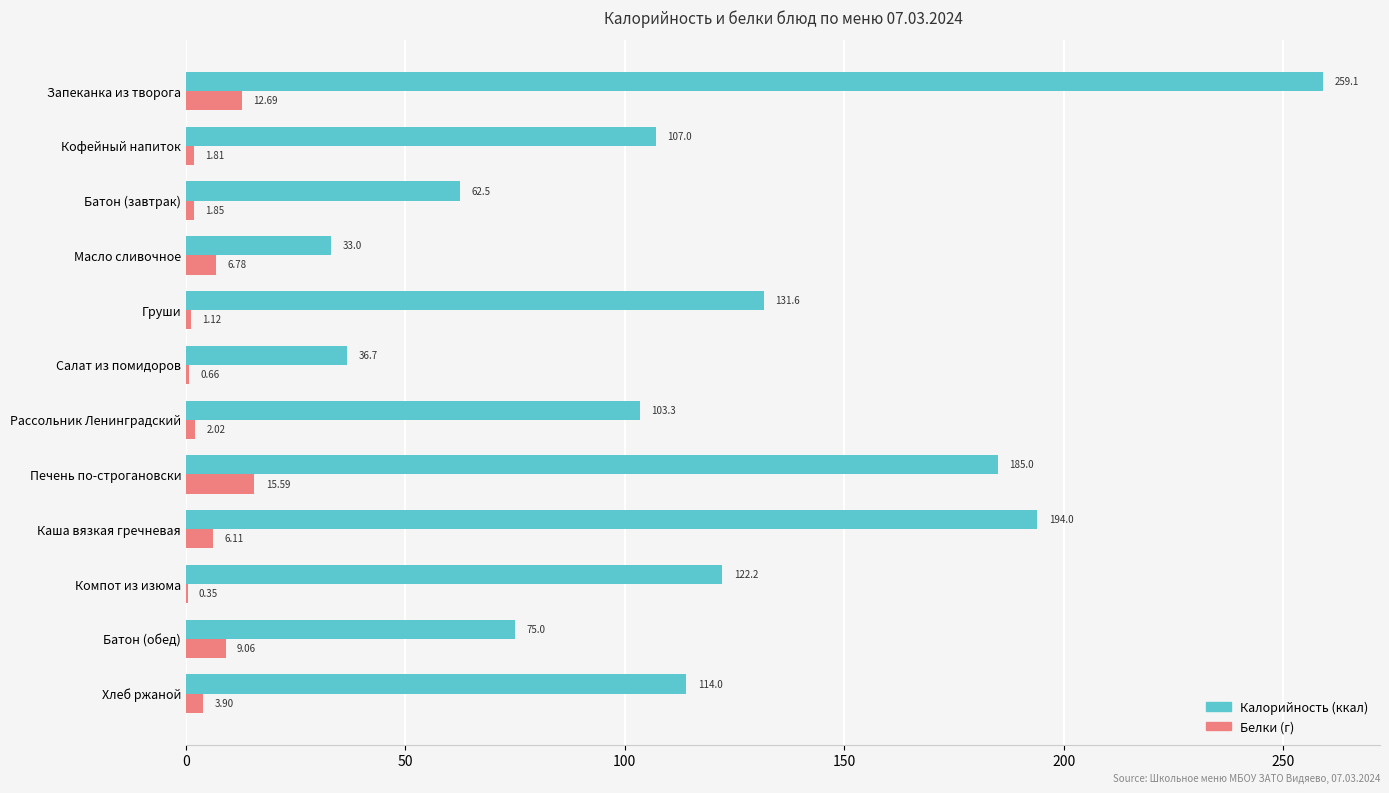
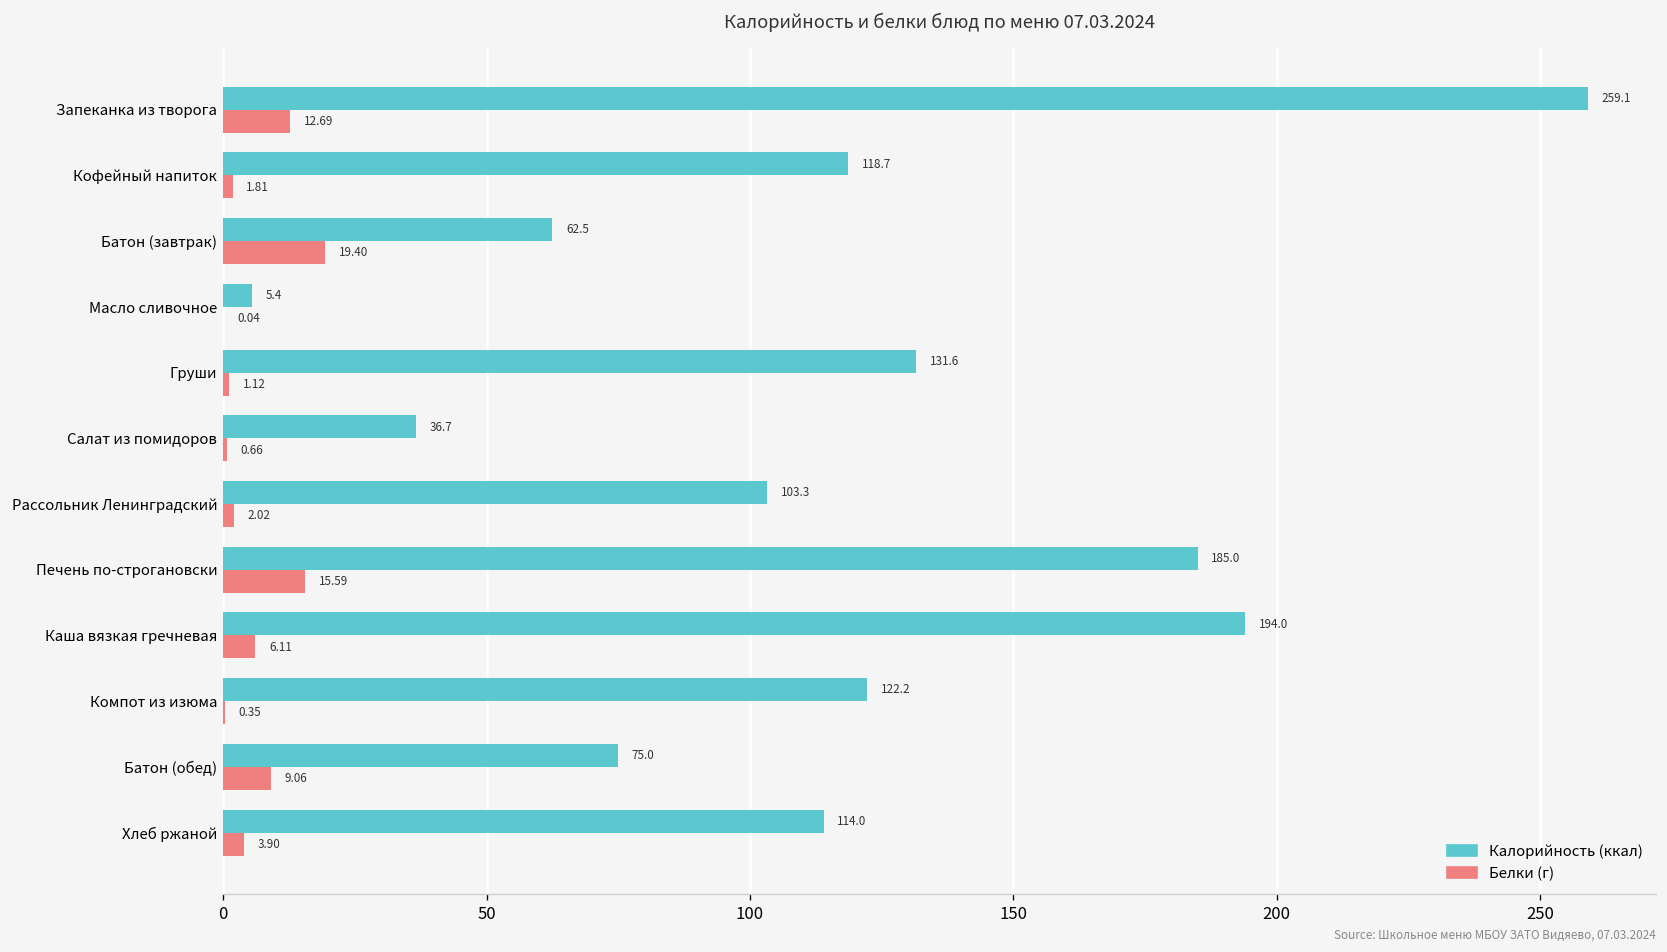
Калорийность (ккал), Кофейный напиток: 107.0 -> 118.7
Белки (г), Батон (завтрак): 1.85 -> 19.40
Калорийность (ккал), Масло сливочное: 33.0 -> 5.4
Белки (г), Масло сливочное: 6.78 -> 0.04
